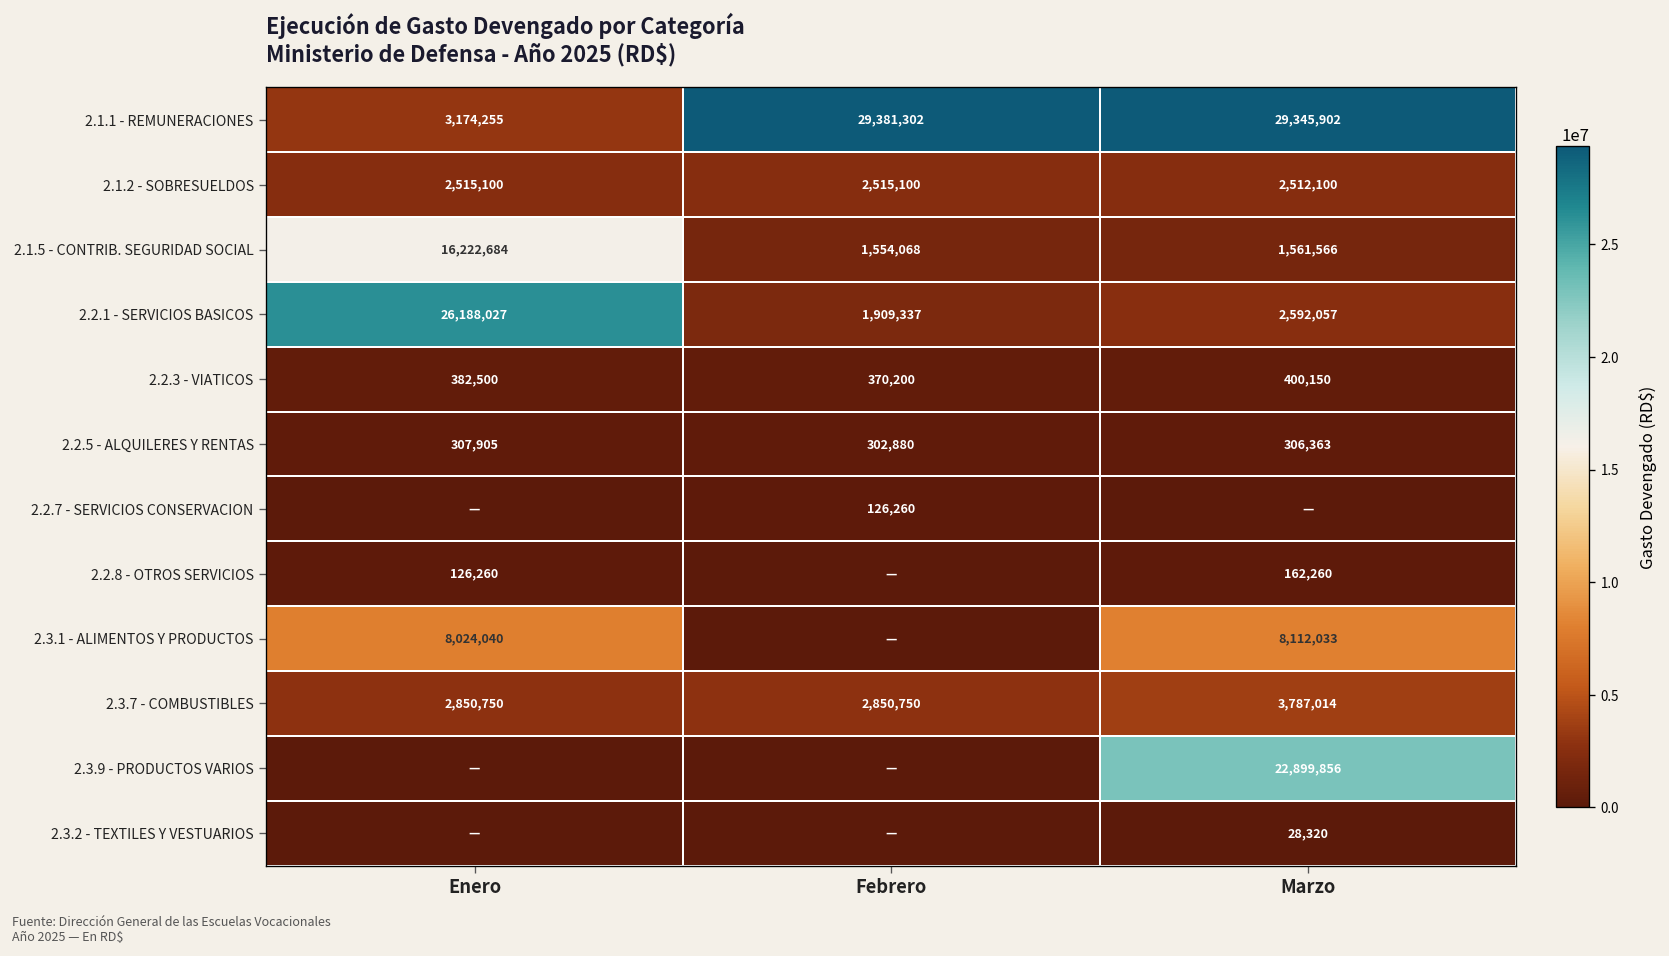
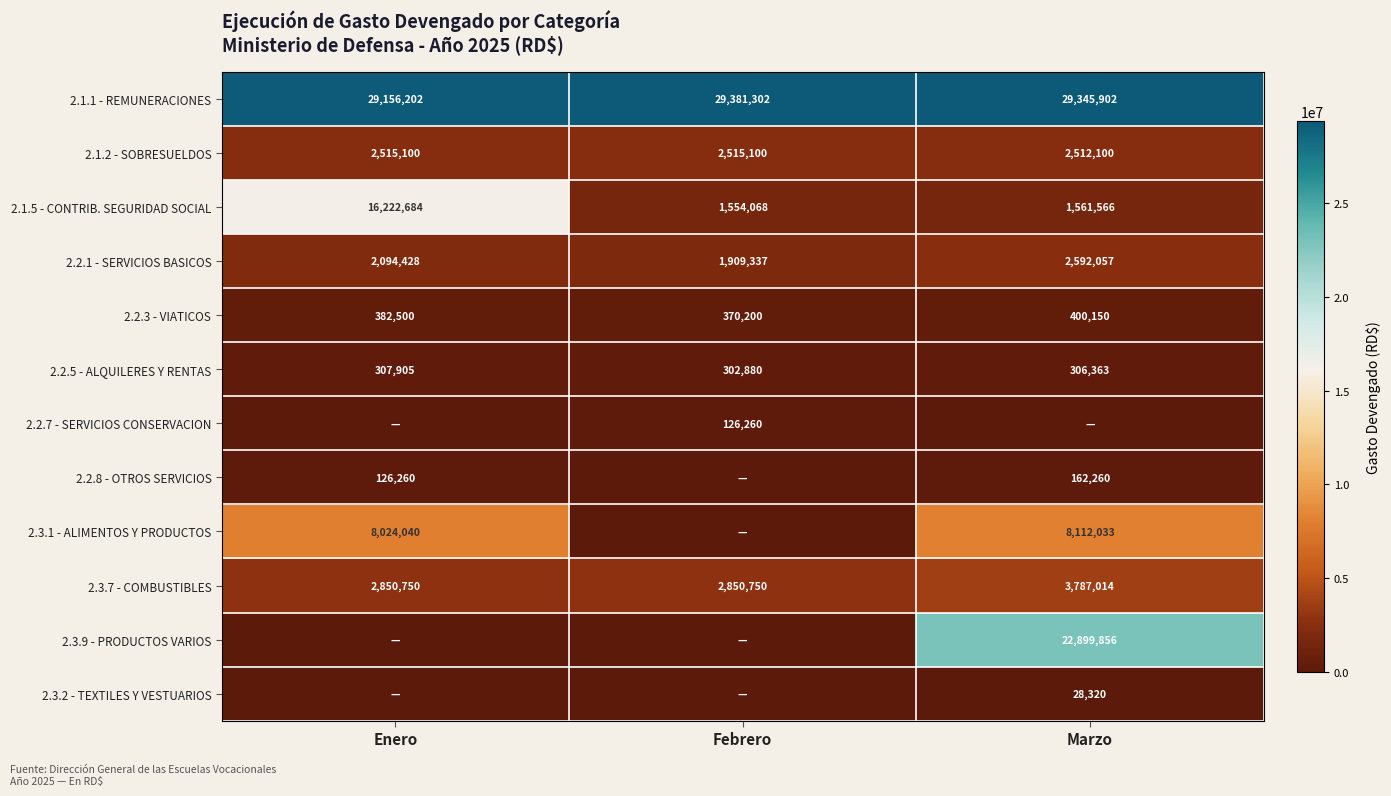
2.1.1 - REMUNERACIONES, Enero: 3,174,255 -> 29,156,202
2.2.1 - SERVICIOS BASICOS, Enero: 26,188,027 -> 2,094,428
